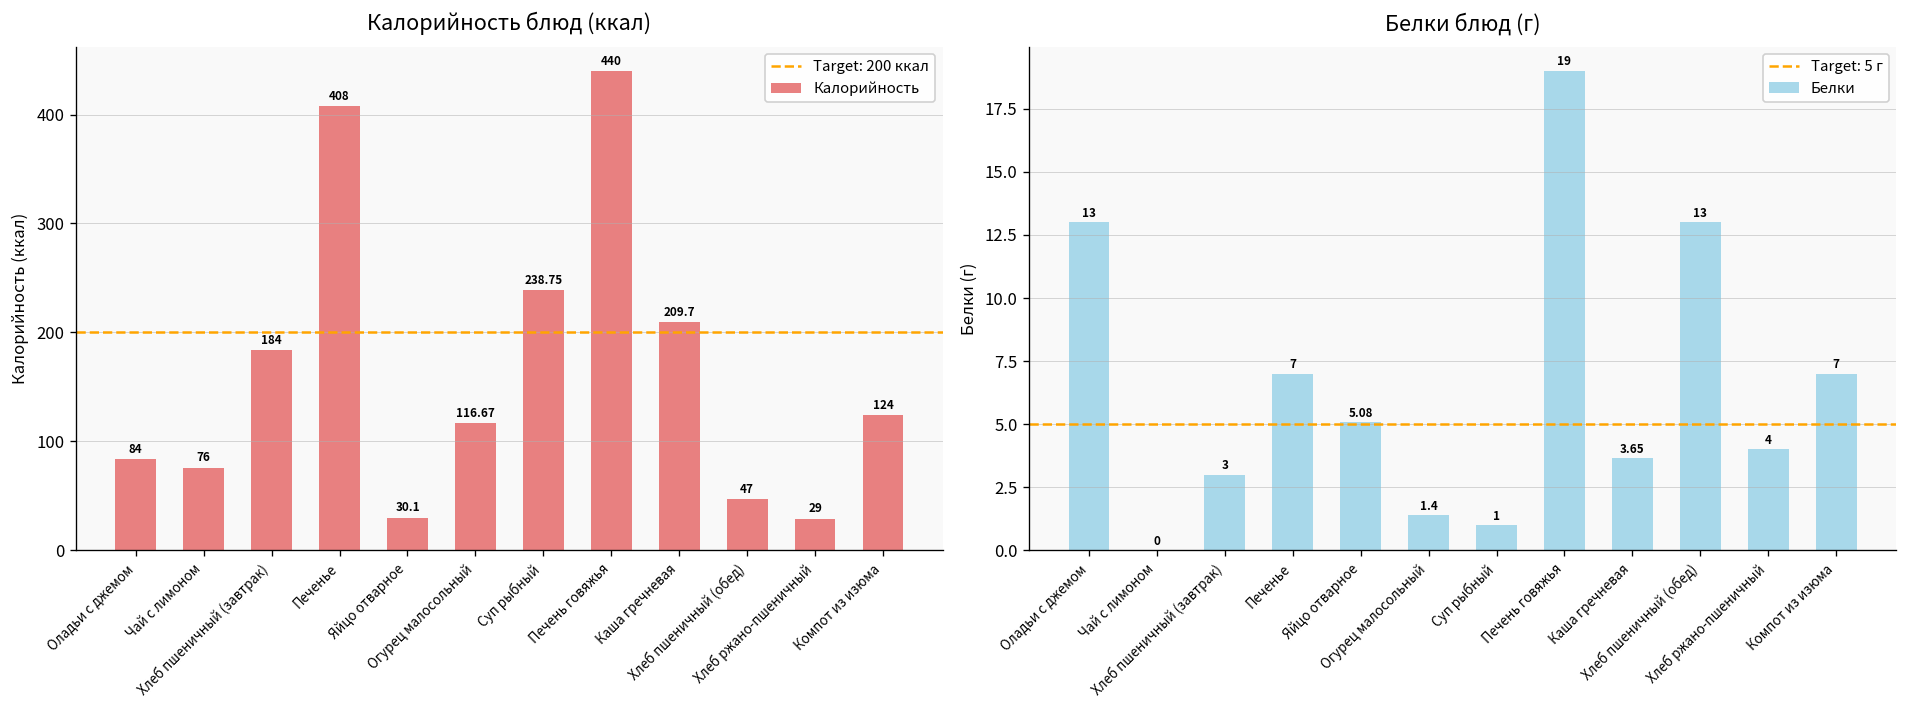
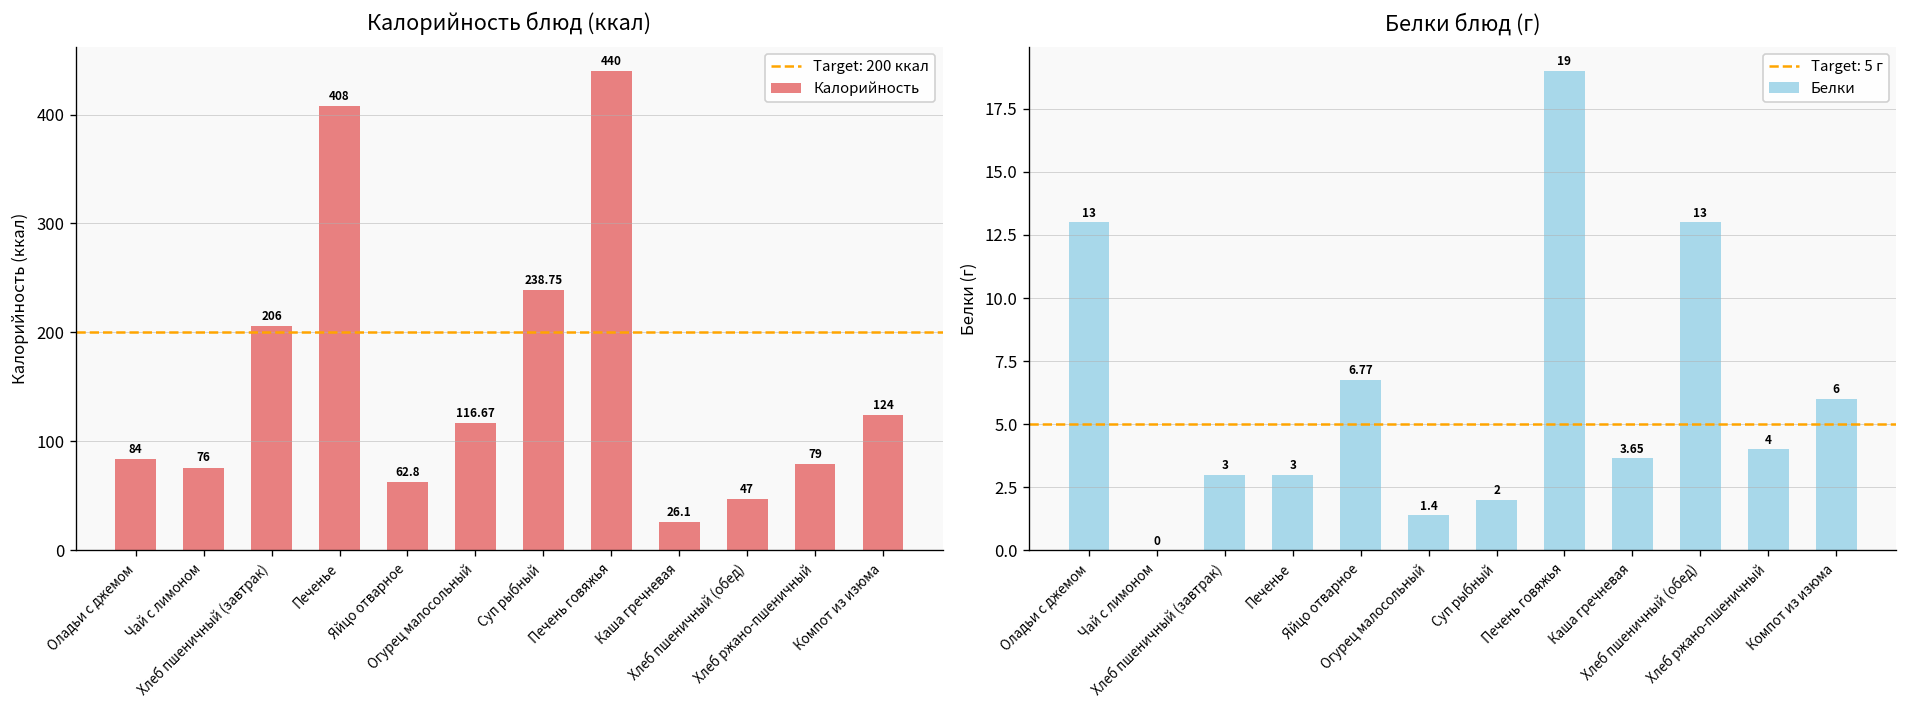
Калорийность блюд (ккал), Хлеб пшеничный (завтрак): 184 -> 206
Калорийность блюд (ккал), Яйцо отварное: 30.1 -> 62.8
Калорийность блюд (ккал), Каша гречневая: 209.7 -> 26.1
Калорийность блюд (ккал), Хлеб ржано-пшеничный: 29 -> 79
Белки блюд (г), Печенье: 7 -> 3
Белки блюд (г), Яйцо отварное: 5.08 -> 6.77
Белки блюд (г), Суп рыбный: 1 -> 2
Белки блюд (г), Компот из изюма: 7 -> 6
